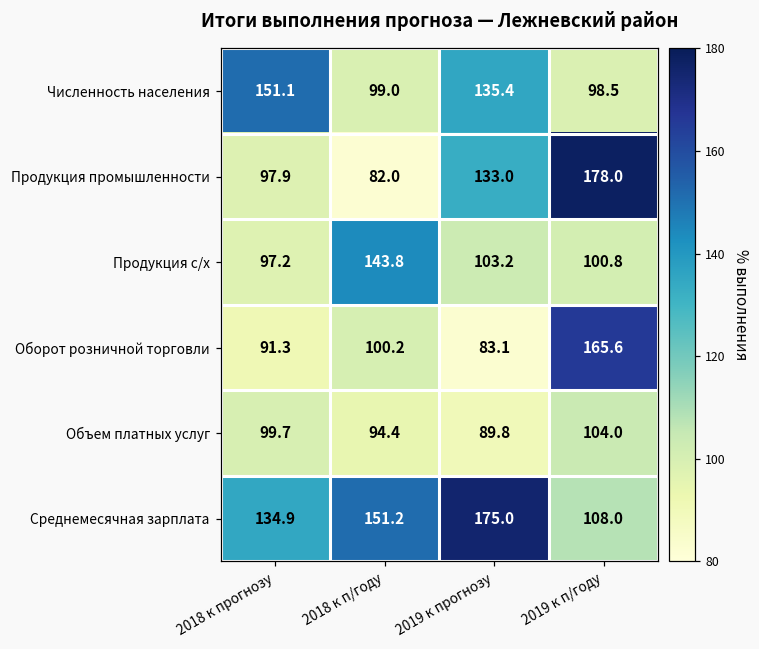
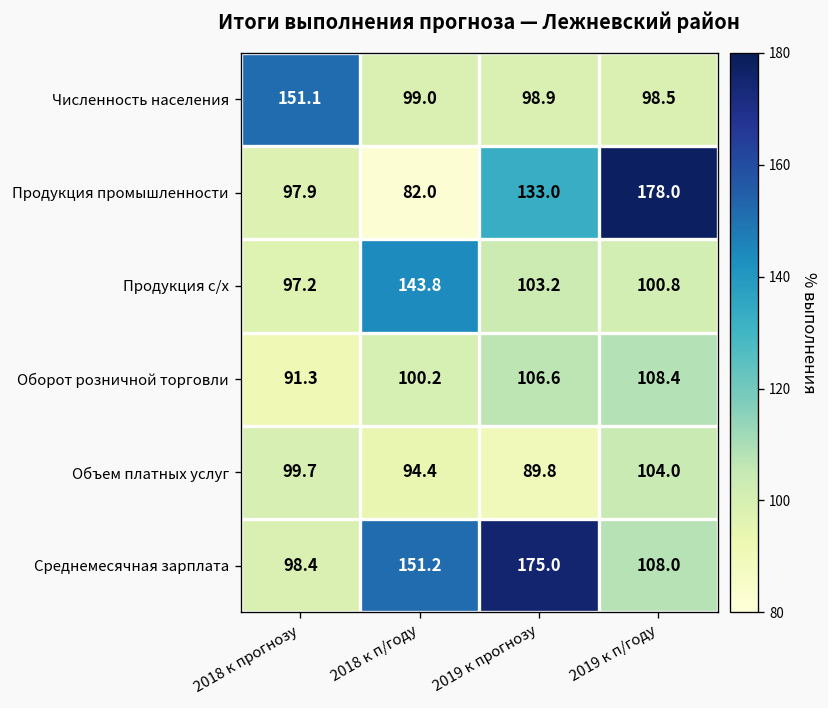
Численность населения, 2019 к прогнозу: 135.4 -> 98.9
Оборот розничной торговли, 2019 к прогнозу: 83.1 -> 106.6
Оборот розничной торговли, 2019 к п/году: 165.6 -> 108.4
Среднемесячная зарплата, 2018 к прогнозу: 134.9 -> 98.4
